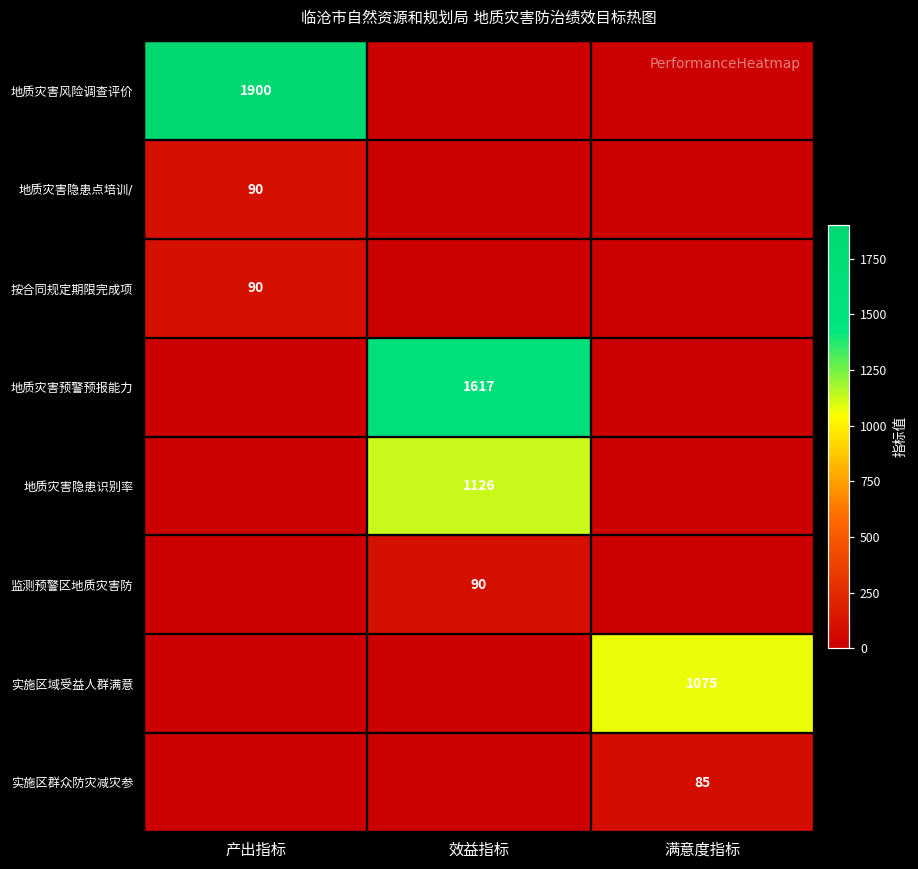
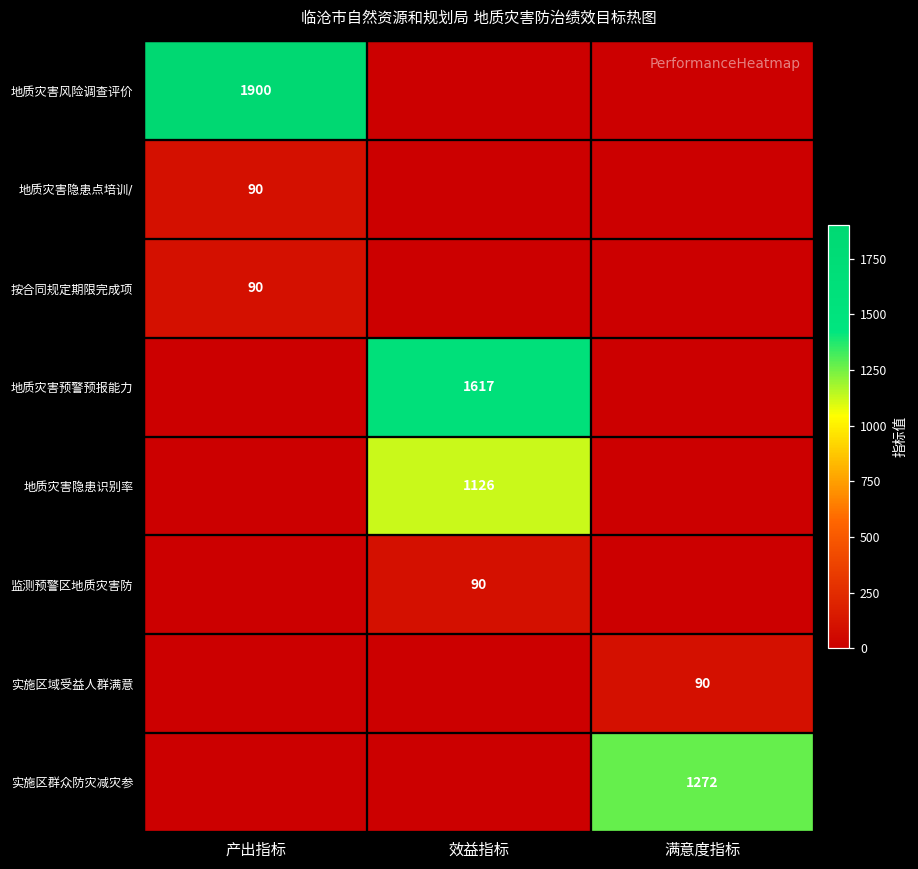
实施区域受益人群满意, 满意度指标: 1075 -> 90
实施区群众防灾减灾参, 满意度指标: 85 -> 1272
